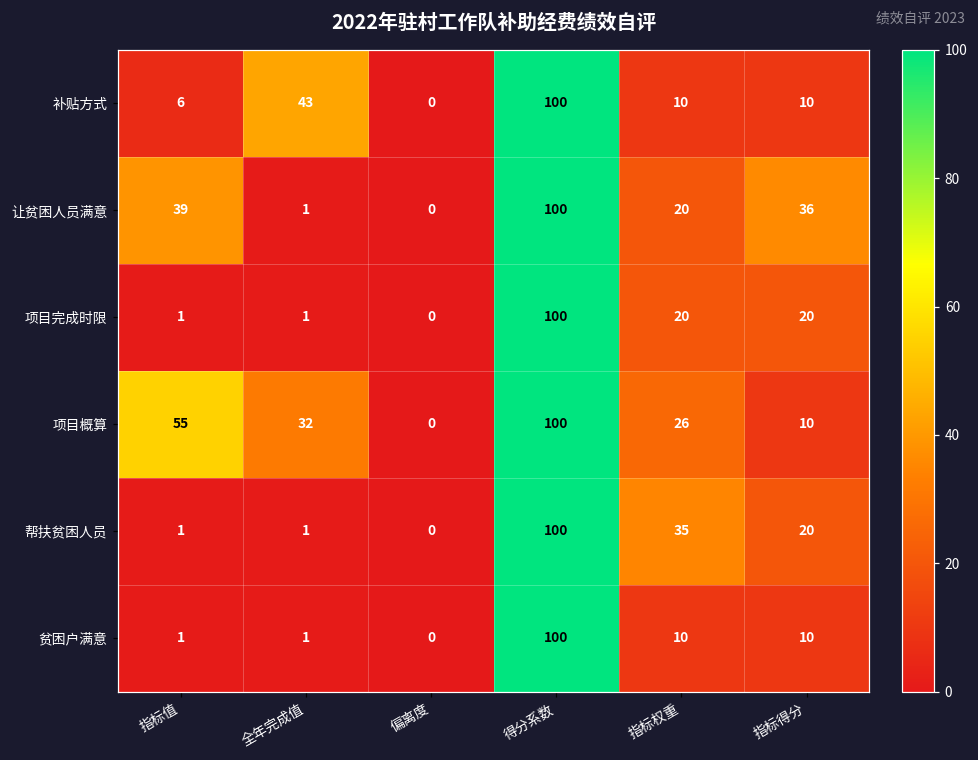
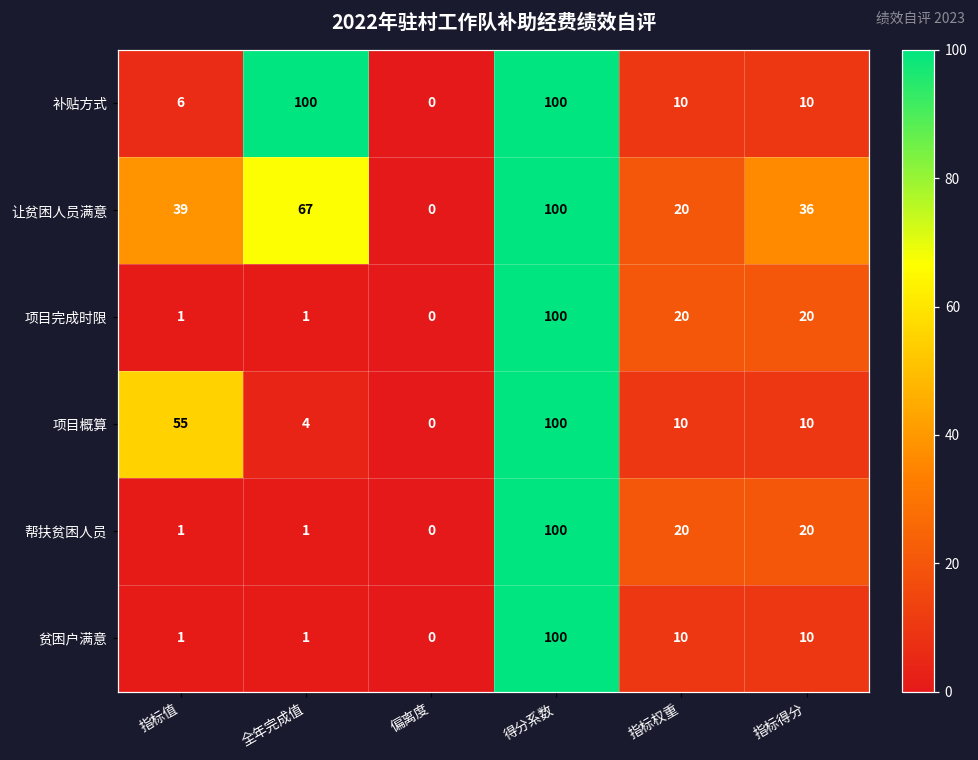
补贴方式, 全年完成值: 43 -> 100
让贫困人员满意, 全年完成值: 1 -> 67
项目概算, 全年完成值: 32 -> 4
项目概算, 指标权重: 26 -> 10
帮扶贫困人员, 指标权重: 35 -> 20
